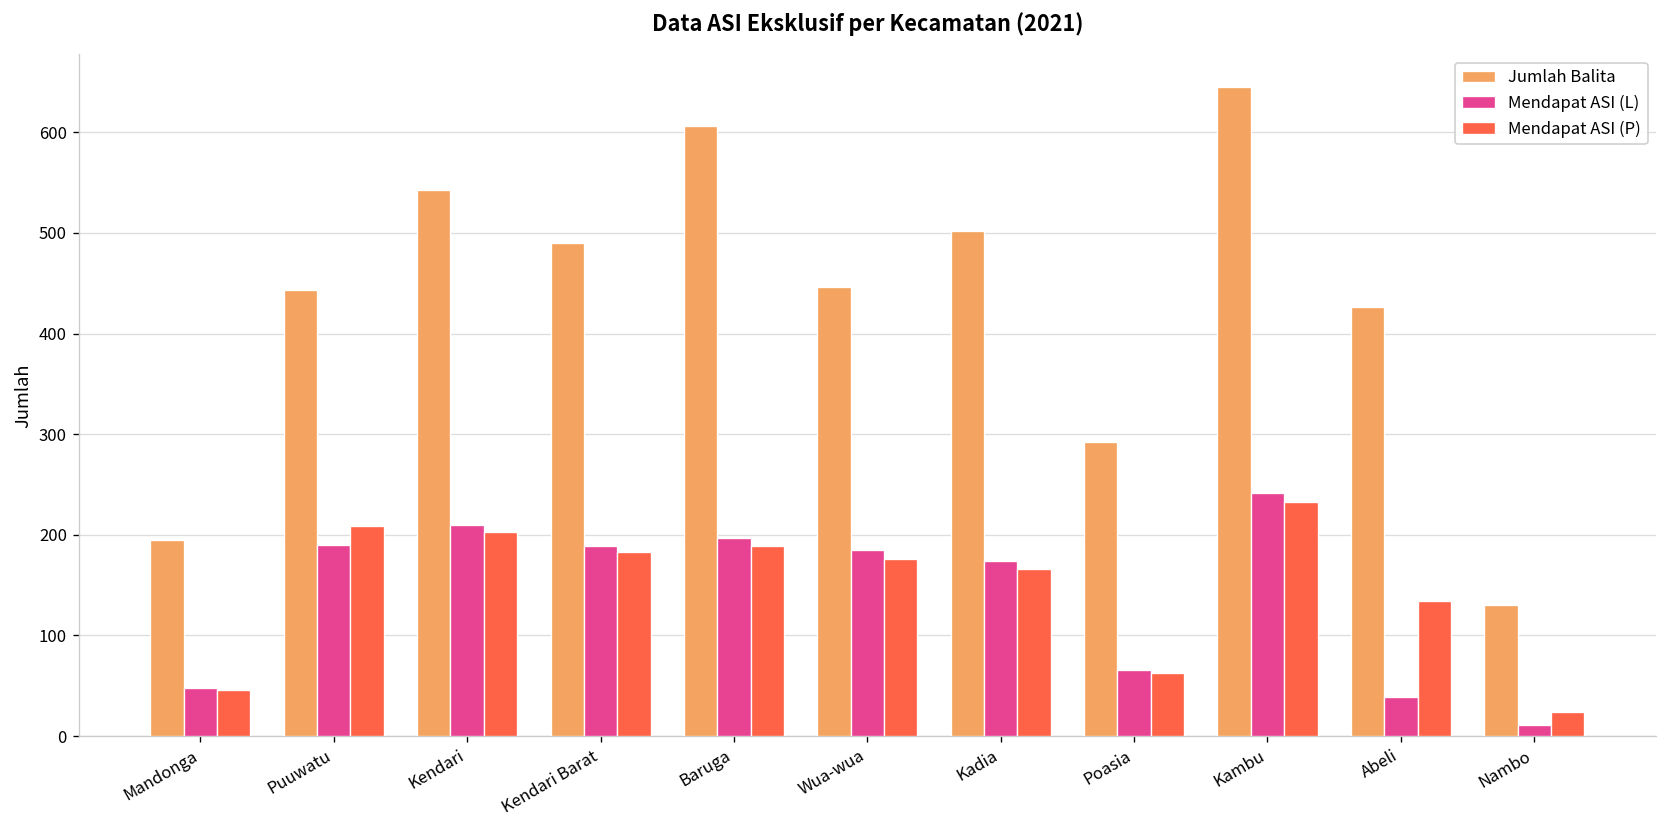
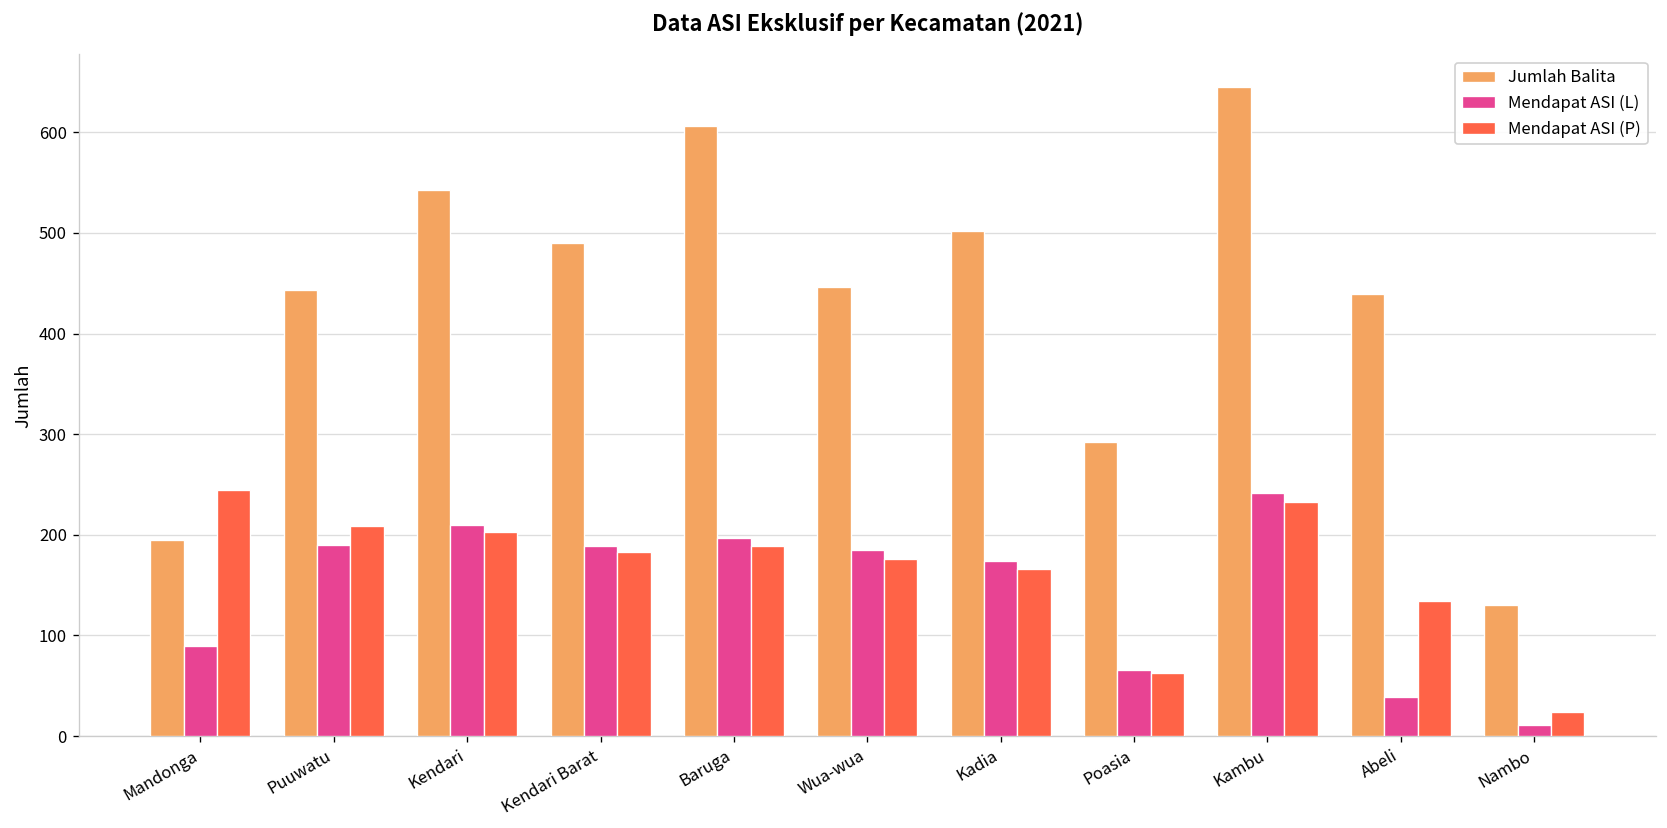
Mendapat ASI (L), Mandonga: 50 -> 90
Mendapat ASI (P), Mandonga: 50 -> 250
Jumlah Balita, Abeli: 430 -> 440
